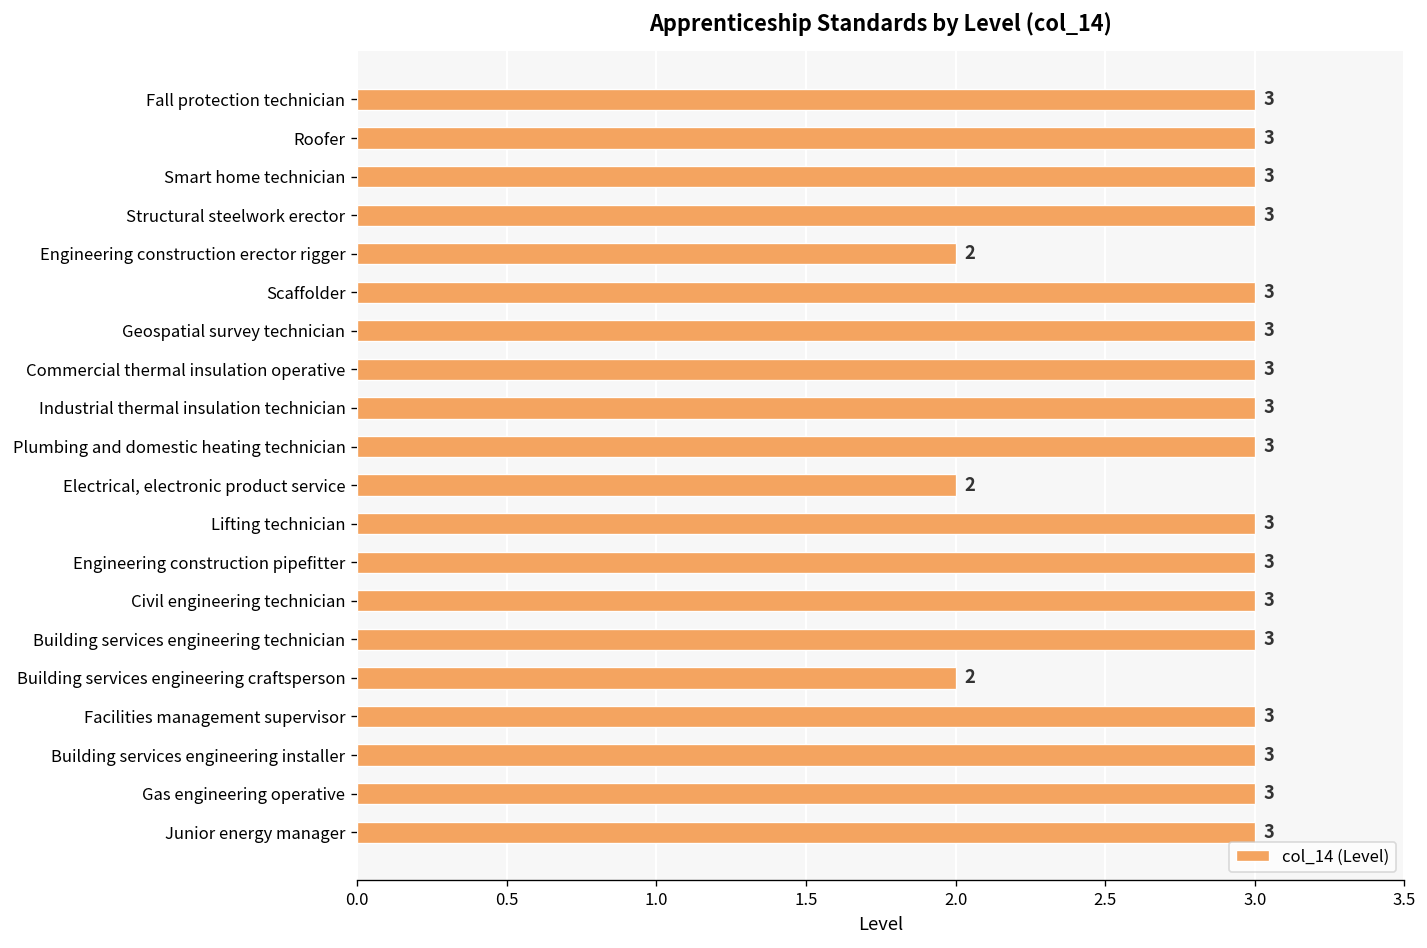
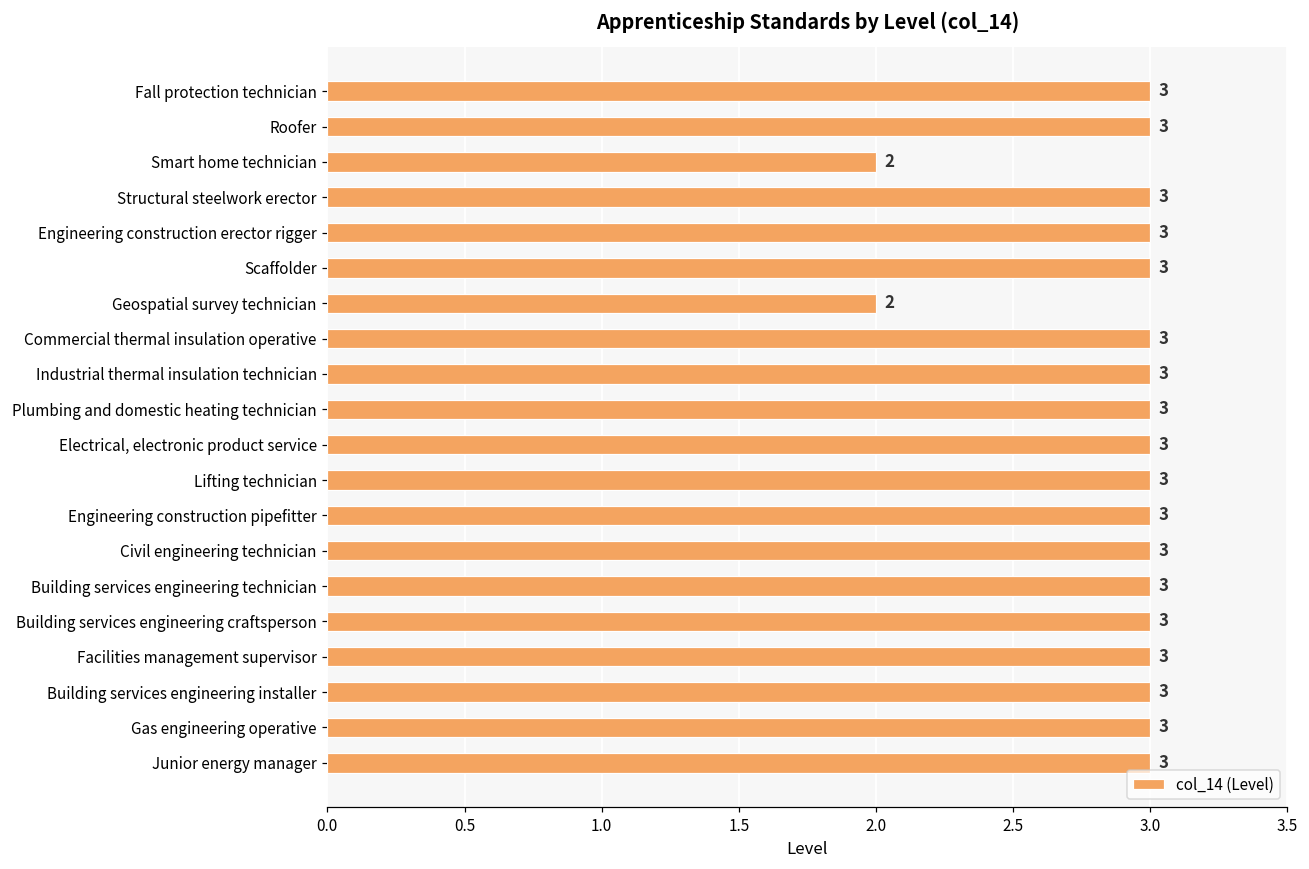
Smart home technician: 3 -> 2
Engineering construction erector rigger: 2 -> 3
Geospatial survey technician: 3 -> 2
Electrical, electronic product service: 2 -> 3
Building services engineering craftsperson: 2 -> 3
